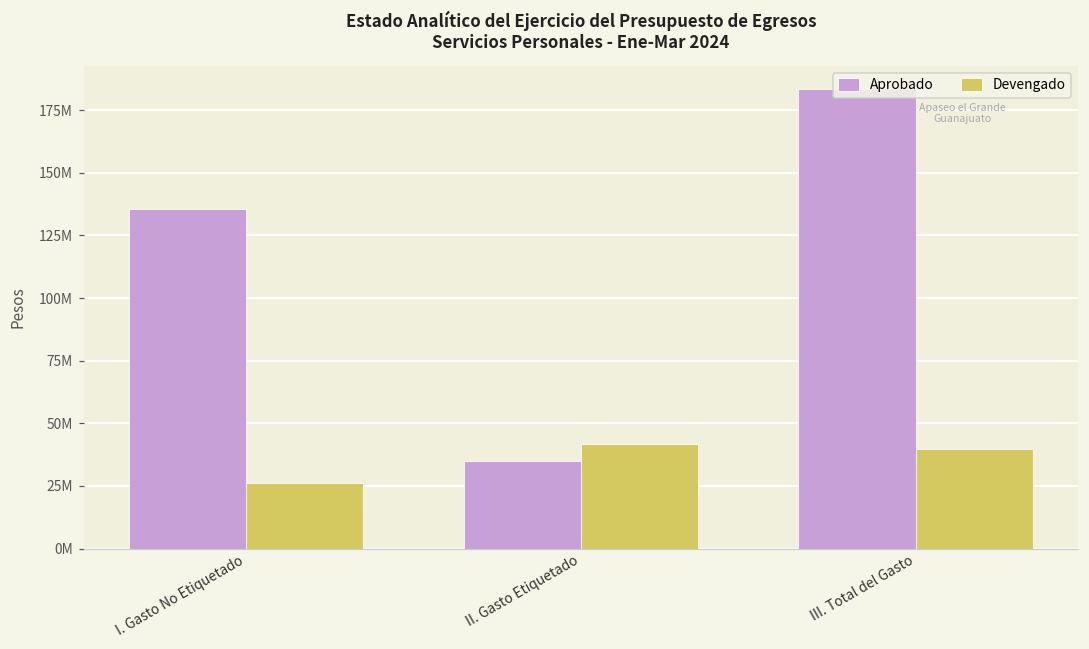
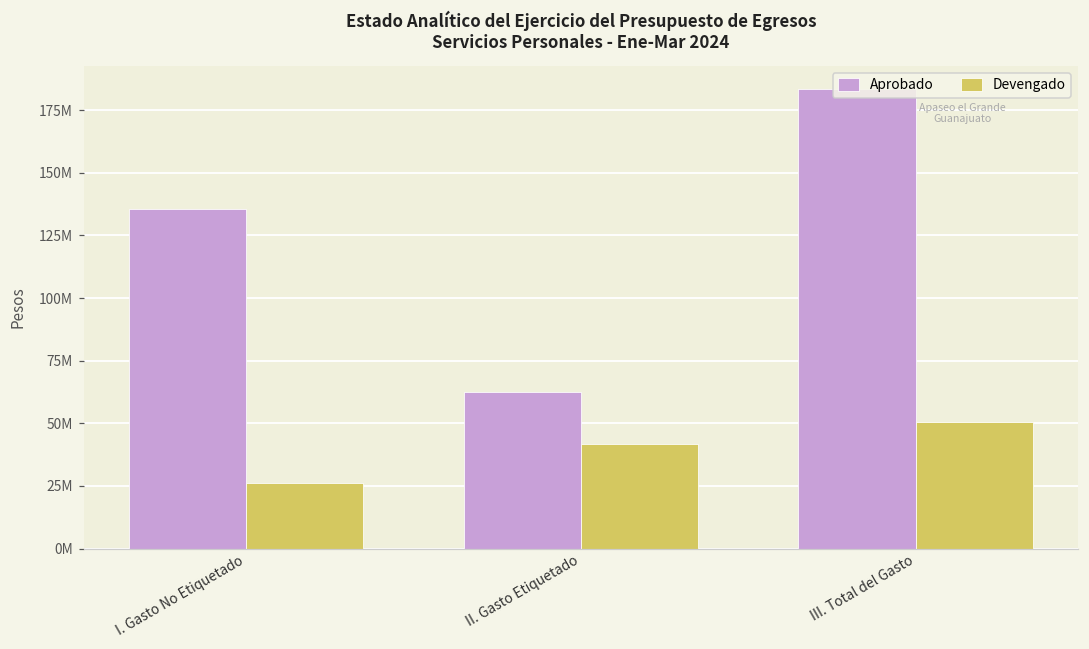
Aprobado, II. Gasto Etiquetado: 35000000 -> 63000000
Devengado, III. Total del Gasto: 40000000 -> 50000000
